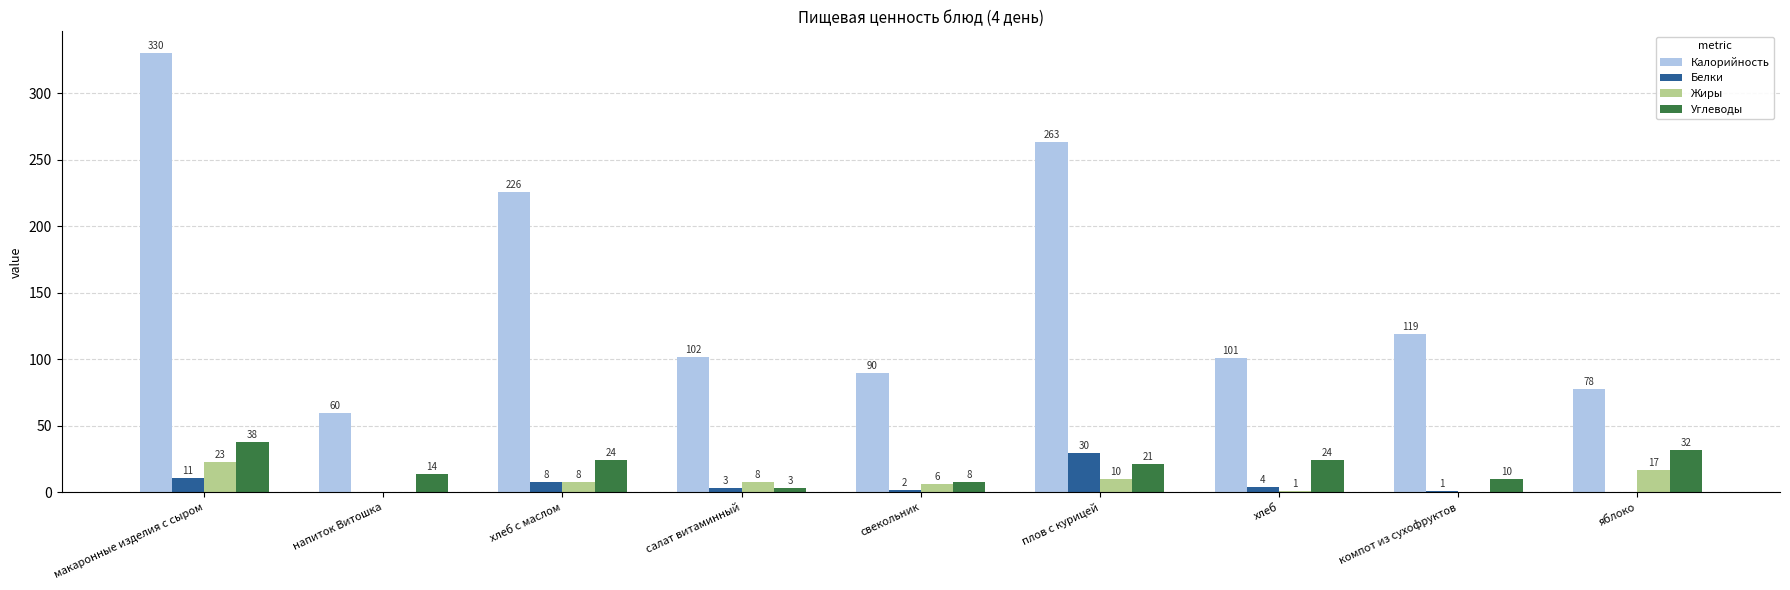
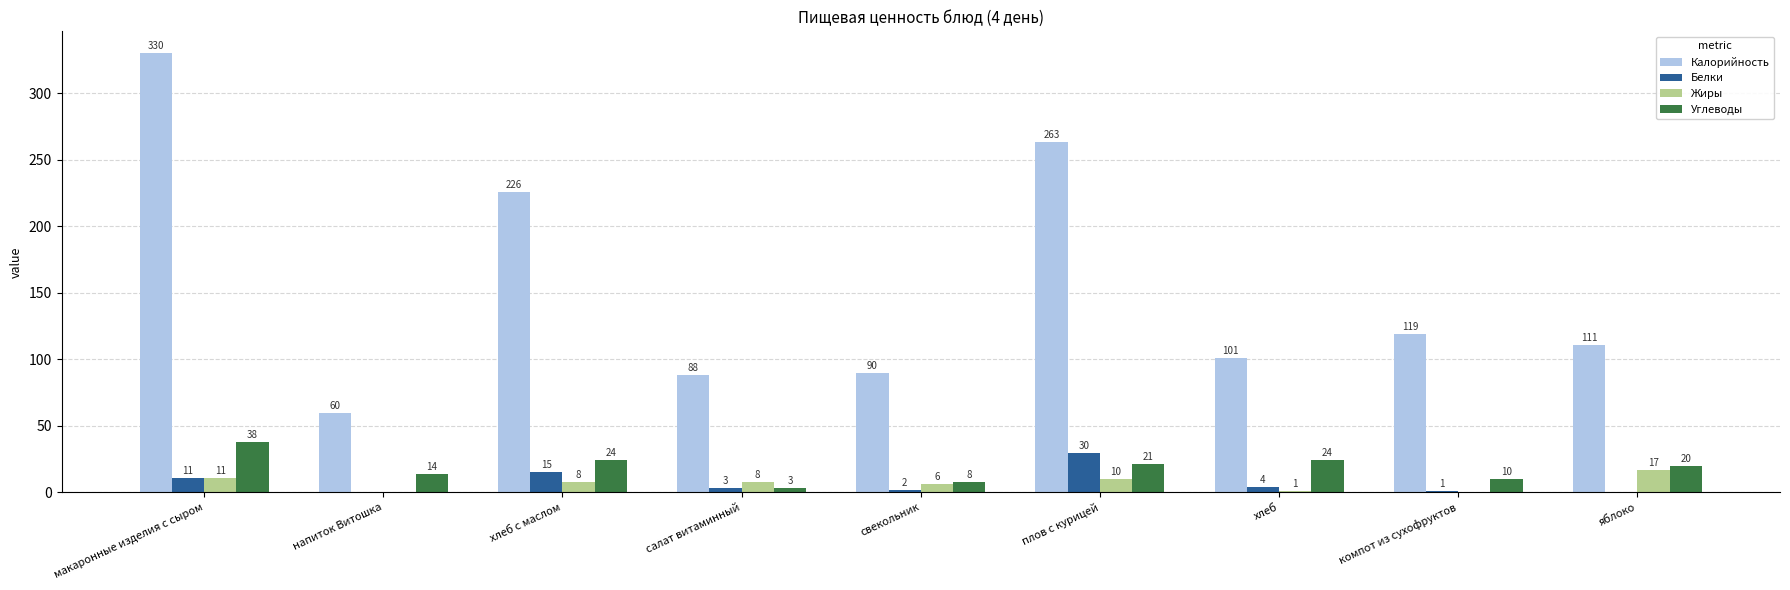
Жиры, макаронные изделия с сыром: 23 -> 11
Белки, хлеб с маслом: 8 -> 15
Калорийность, салат витаминный: 102 -> 88
Калорийность, яблоко: 78 -> 111
Углеводы, яблоко: 32 -> 20
